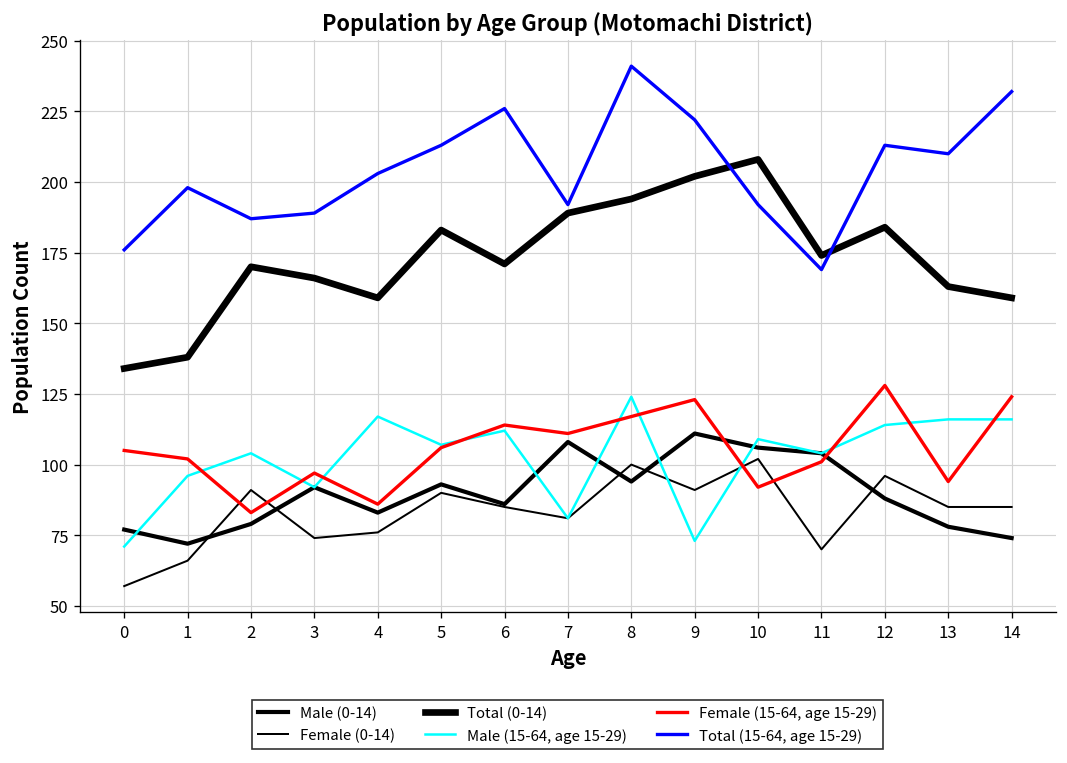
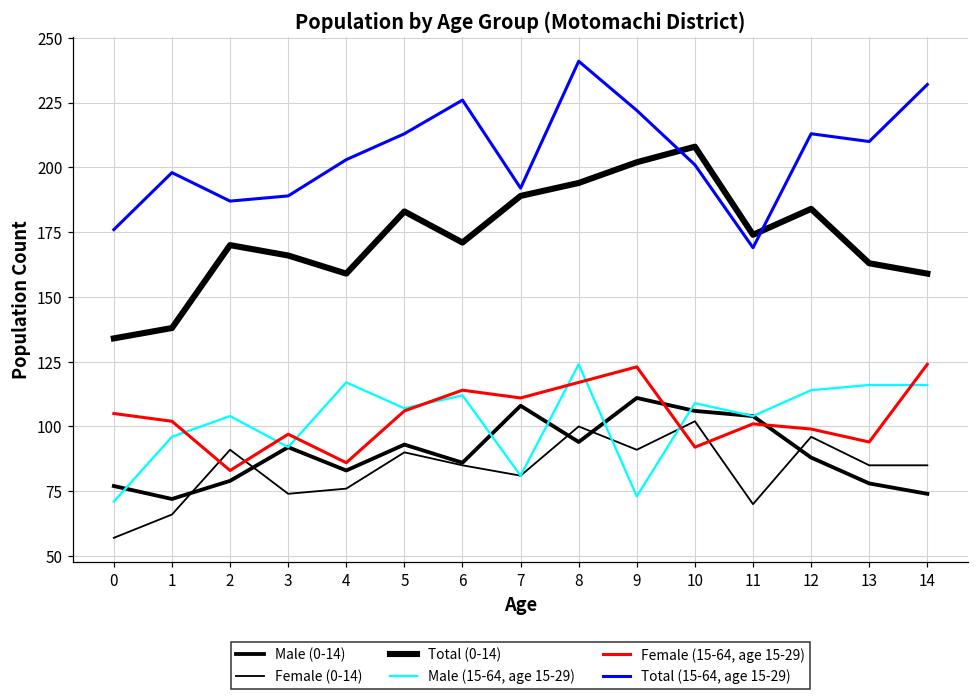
Total (15-64, age 15-29), 10: 192 -> 201
Female (15-64, age 15-29), 12: 128 -> 99
